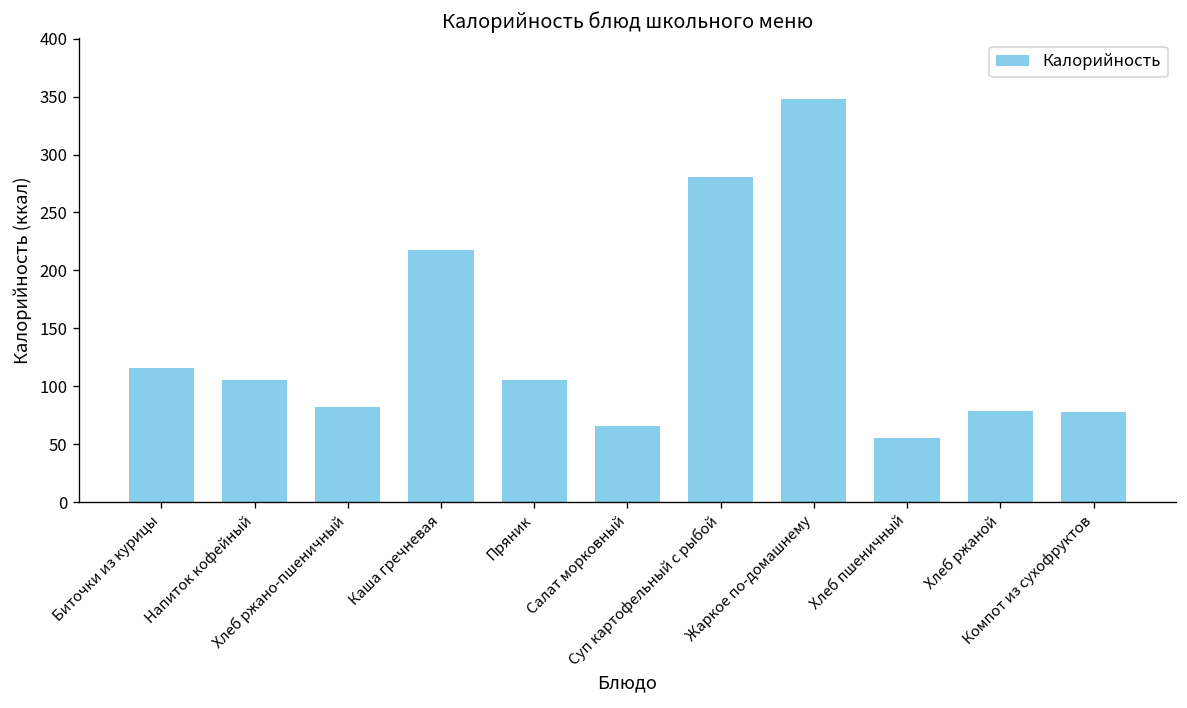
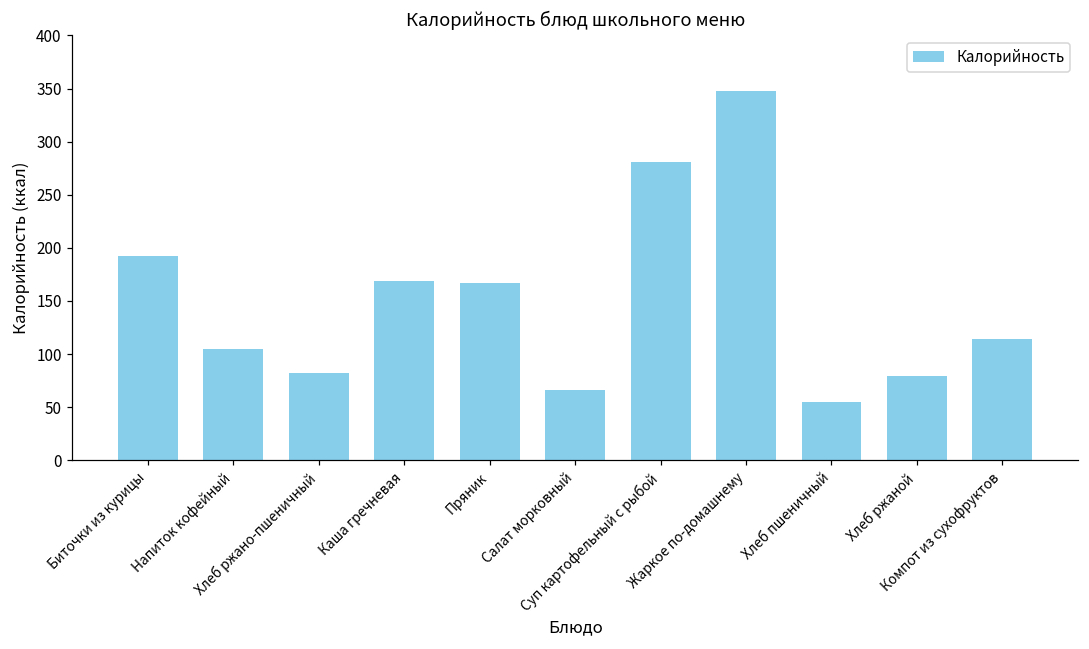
Биточки из курицы: 120 -> 190
Каша гречневая: 220 -> 170
Пряник: 110 -> 170
Компот из сухофруктов: 80 -> 110
